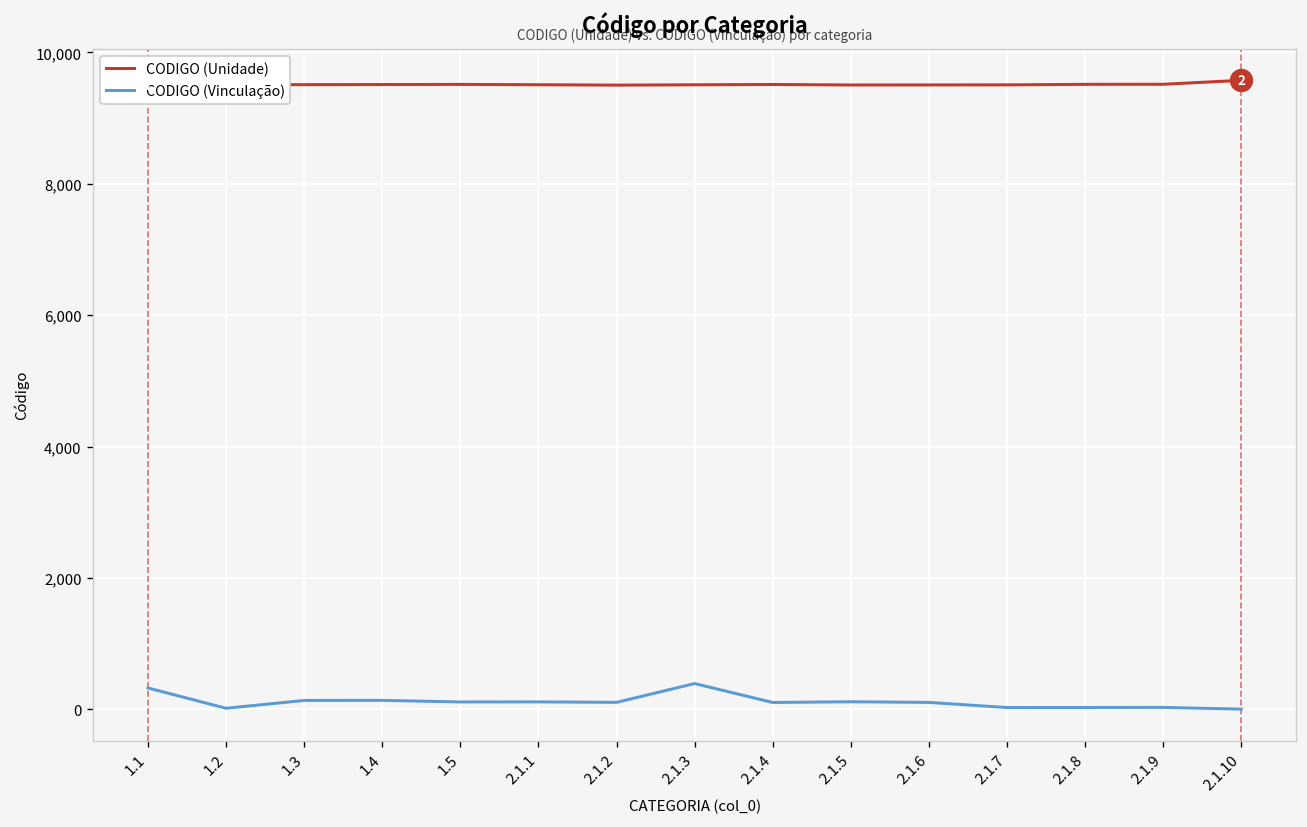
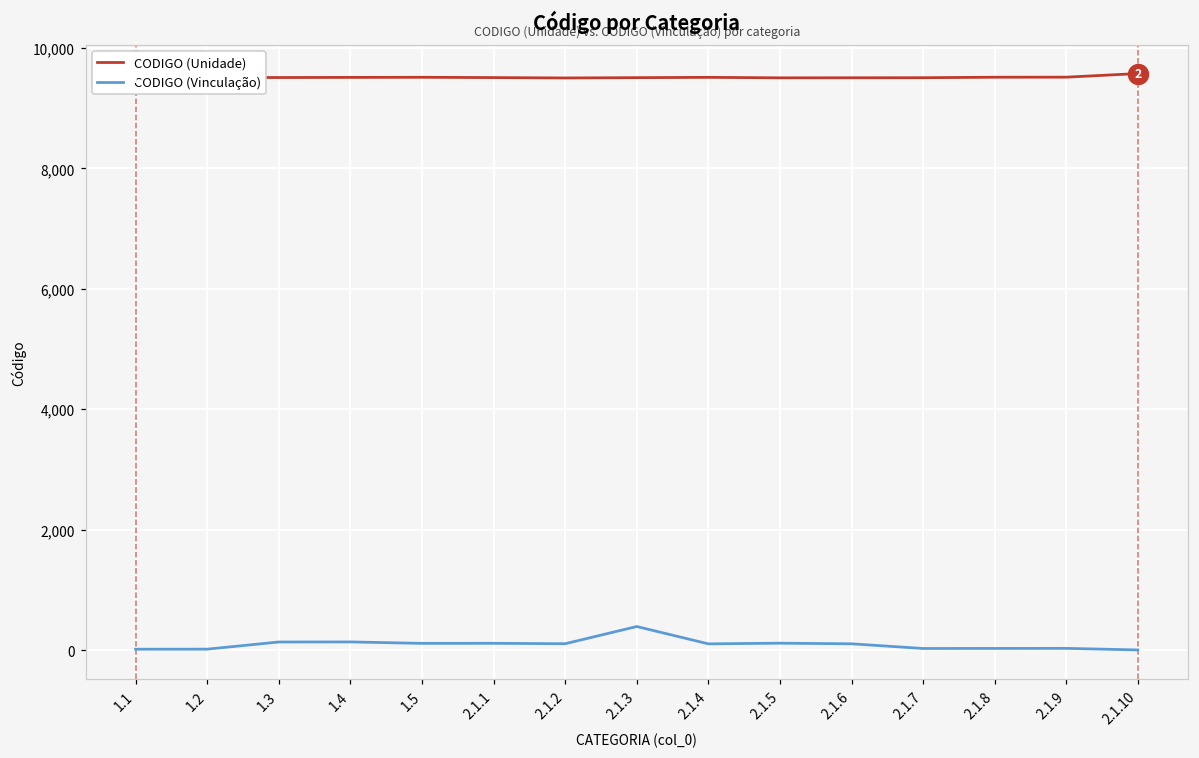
CODIGO (Vinculação), 1.1: 300 -> 0
